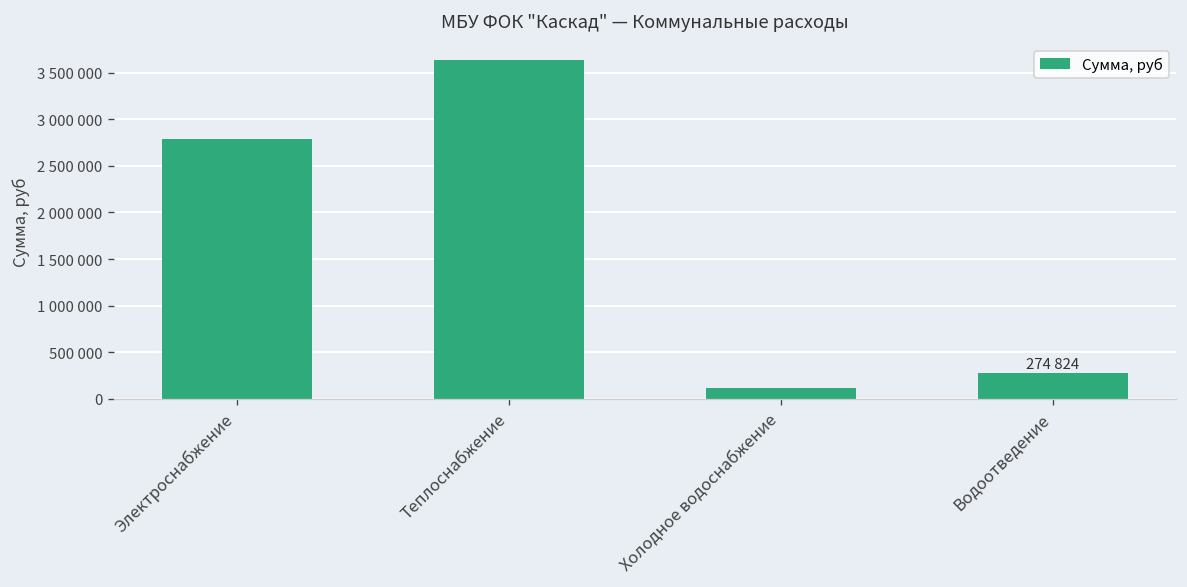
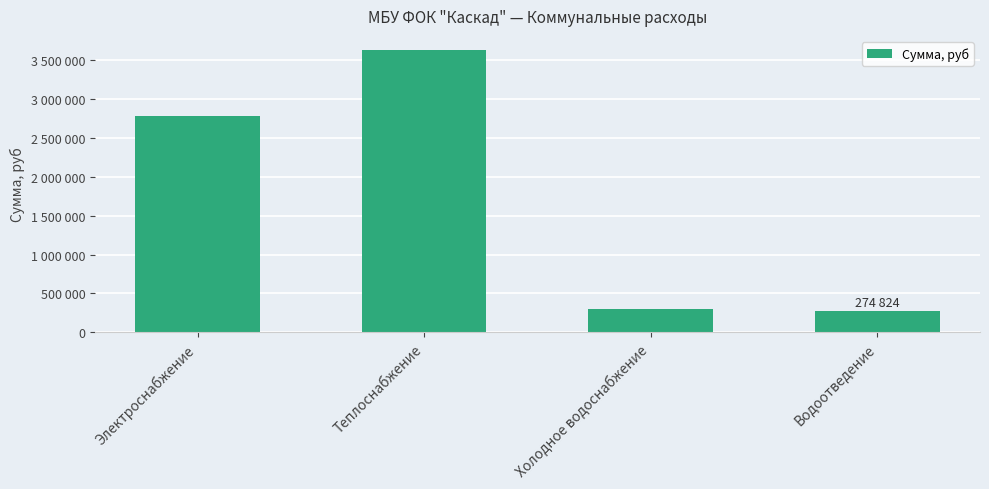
Холодное водоснабжение: 100000 -> 300000
